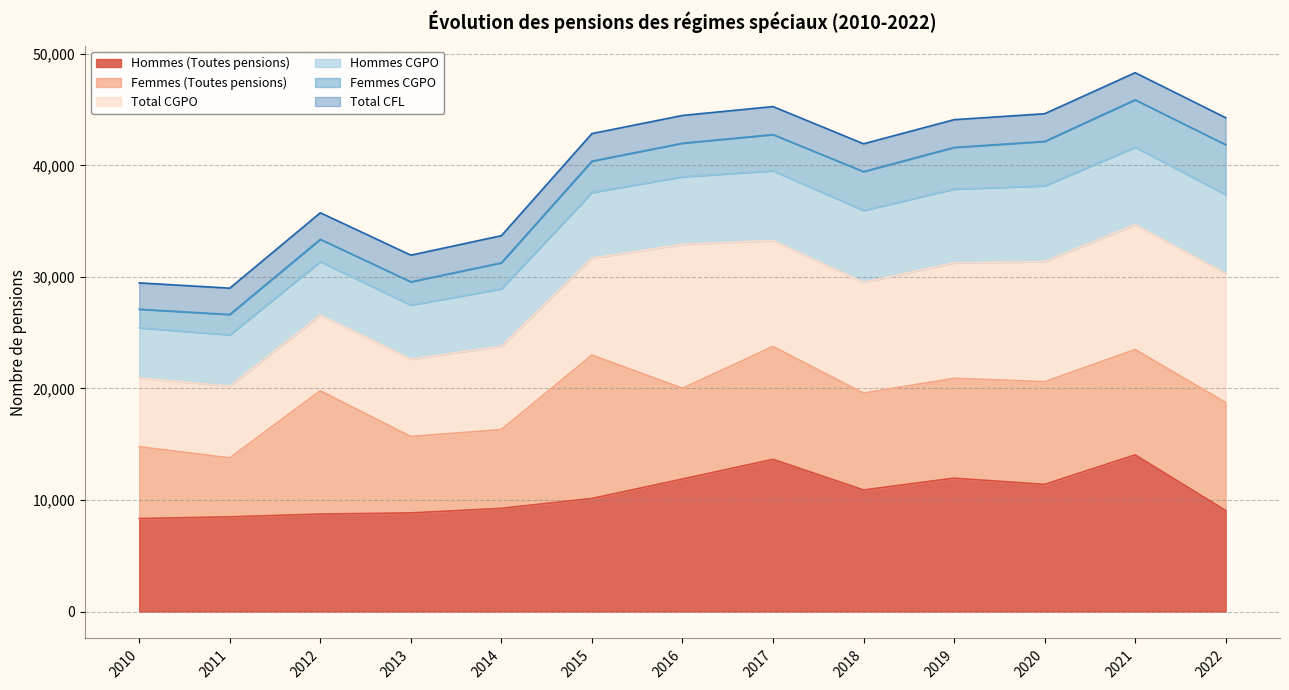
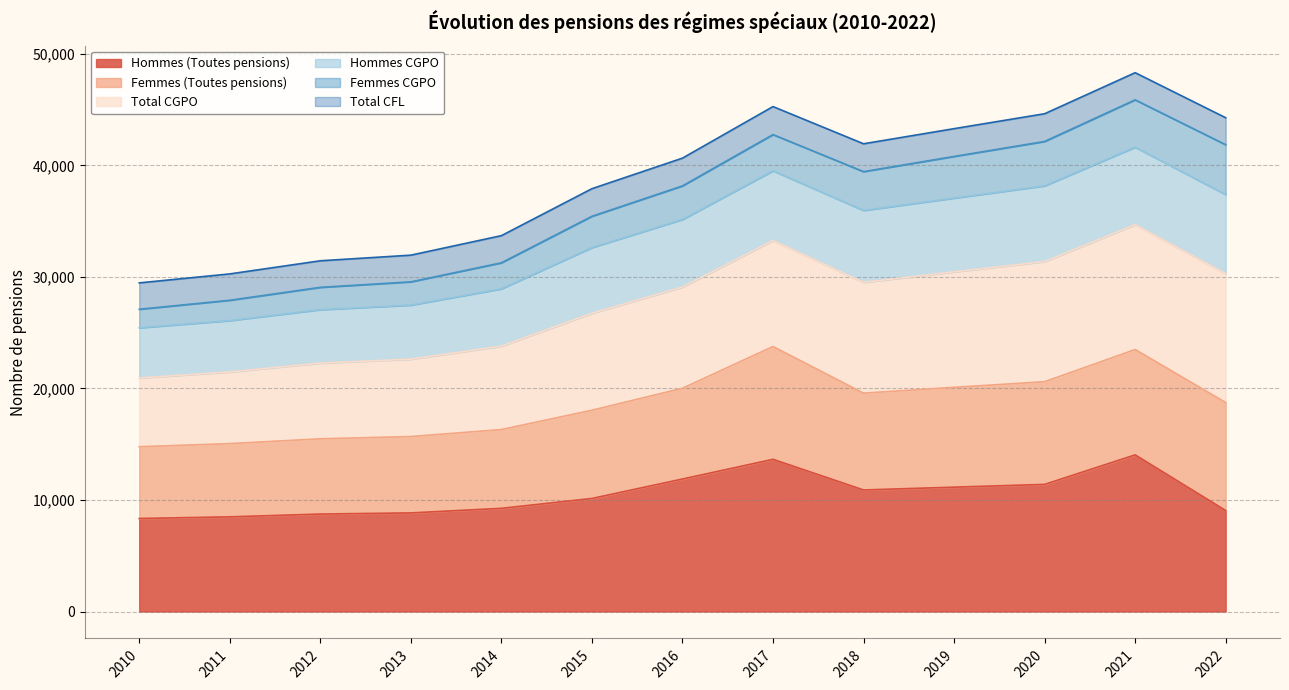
Femmes (Toutes pensions), 2011: 5,300 -> 6,600
Femmes (Toutes pensions), 2012: 11,000 -> 6,700
Femmes (Toutes pensions), 2015: 12,900 -> 7,900
Total CGPO, 2016: 12,900 -> 9,100
Hommes (Toutes pensions), 2019: 12,000 -> 11,100
